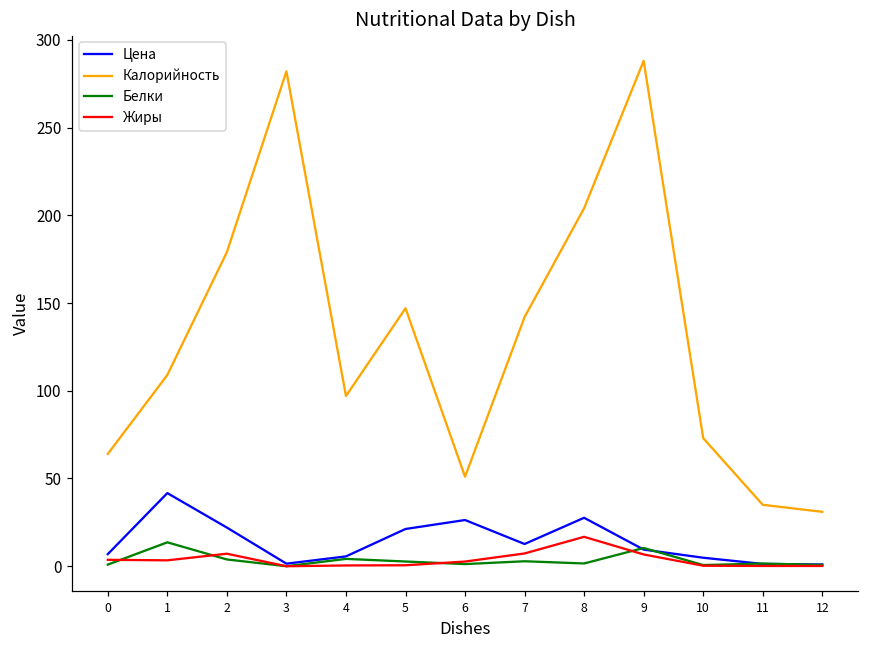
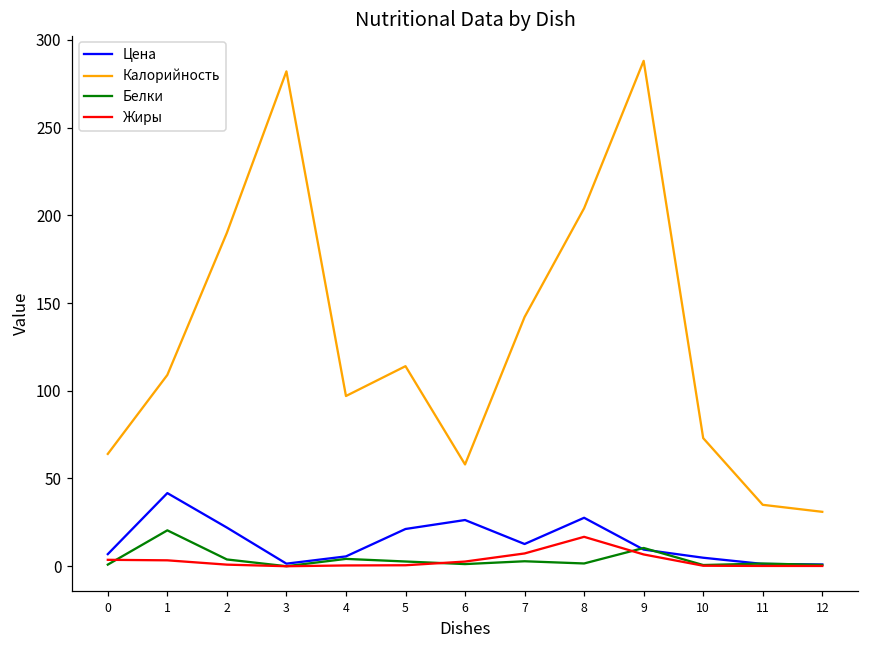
Белки, 1: 14 -> 20
Калорийность, 2: 179 -> 190
Жиры, 2: 7 -> 1
Калорийность, 5: 147 -> 114
Калорийность, 6: 51 -> 58
